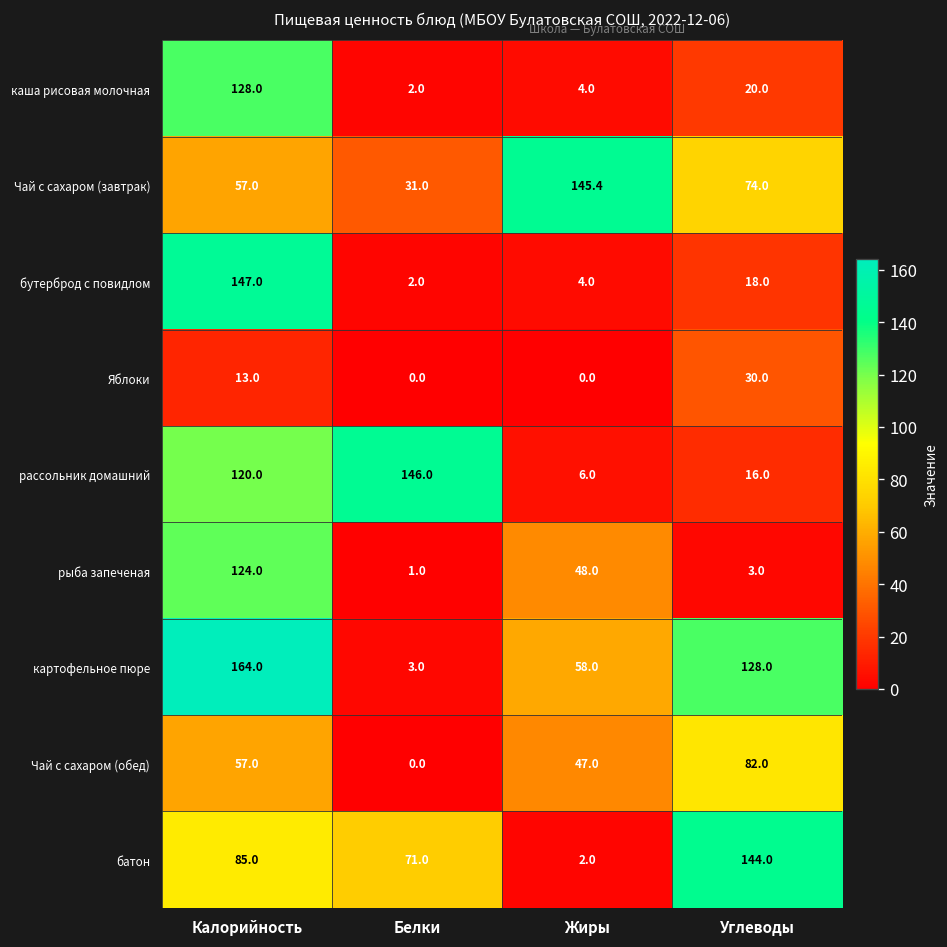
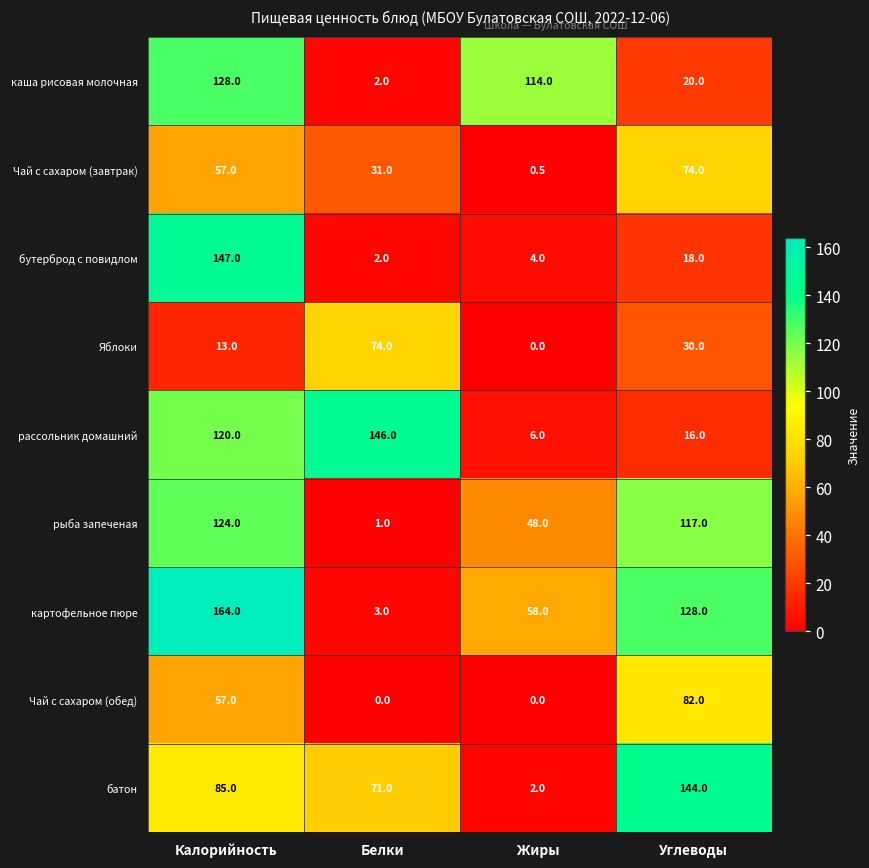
каша рисовая молочная, Жиры: 4.0 -> 114.0
Чай с сахаром (завтрак), Жиры: 145.4 -> 0.5
Яблоки, Белки: 0.0 -> 74.0
рыба запеченая, Углеводы: 3.0 -> 117.0
Чай с сахаром (обед), Жиры: 47.0 -> 0.0
